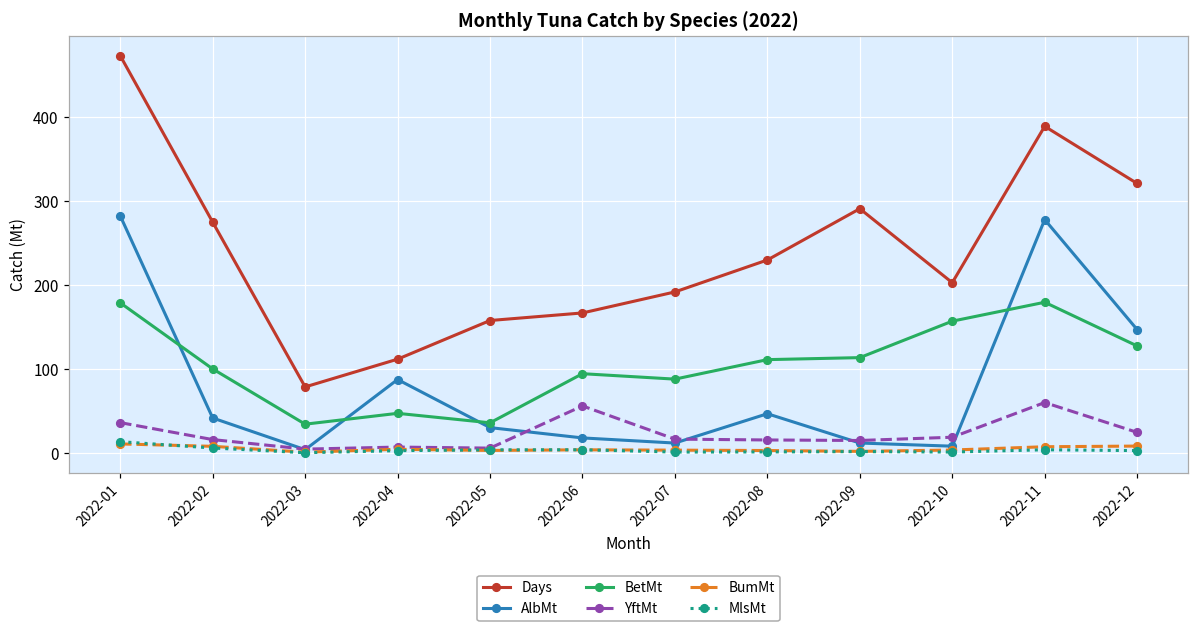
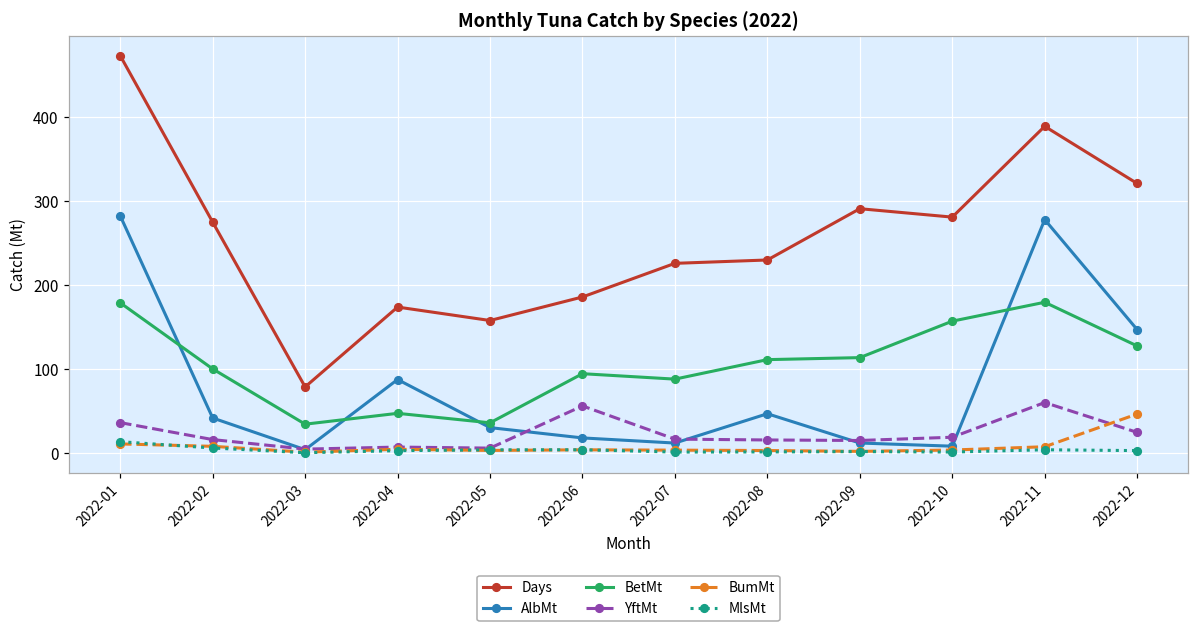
Days, 2022-04: 110 -> 170
Days, 2022-06: 170 -> 190
Days, 2022-07: 190 -> 230
Days, 2022-10: 200 -> 280
BumMt, 2022-12: 10 -> 50
